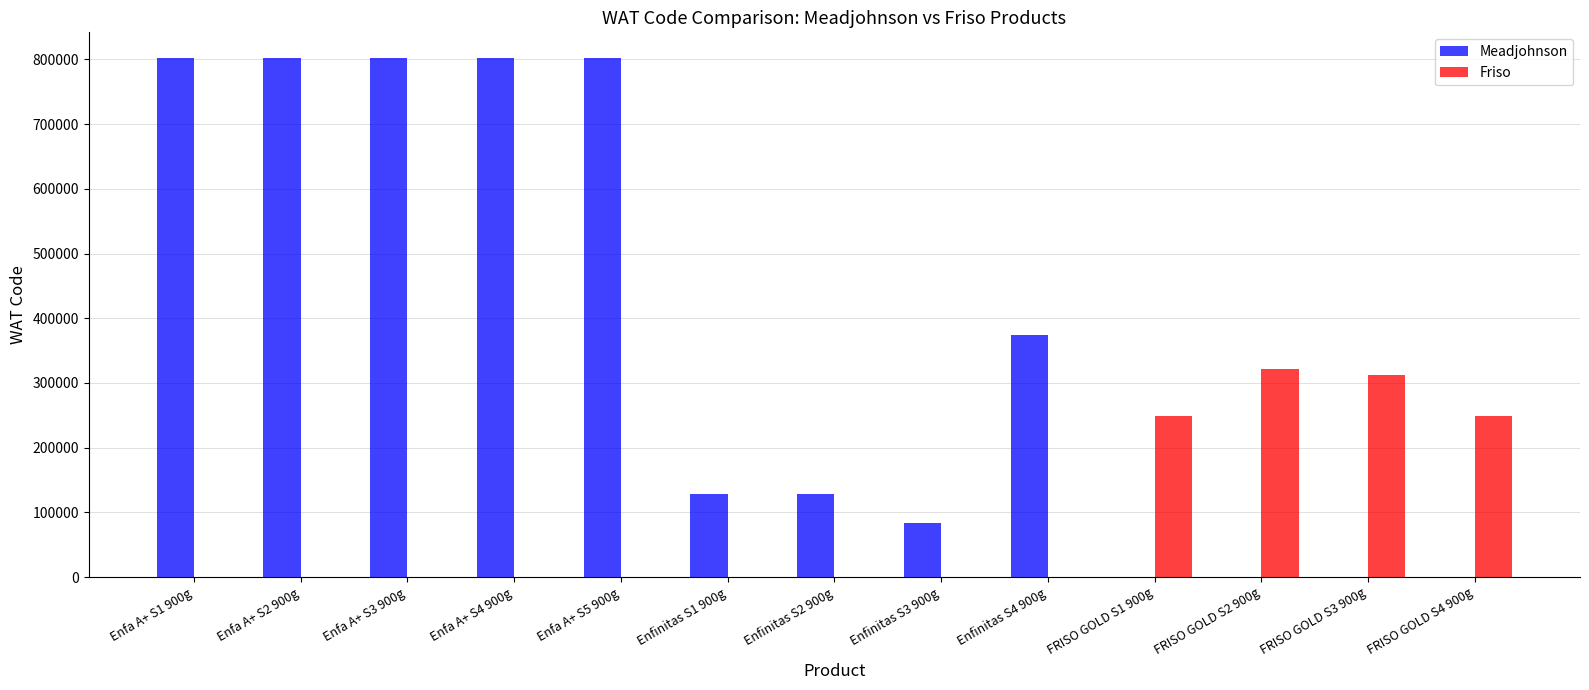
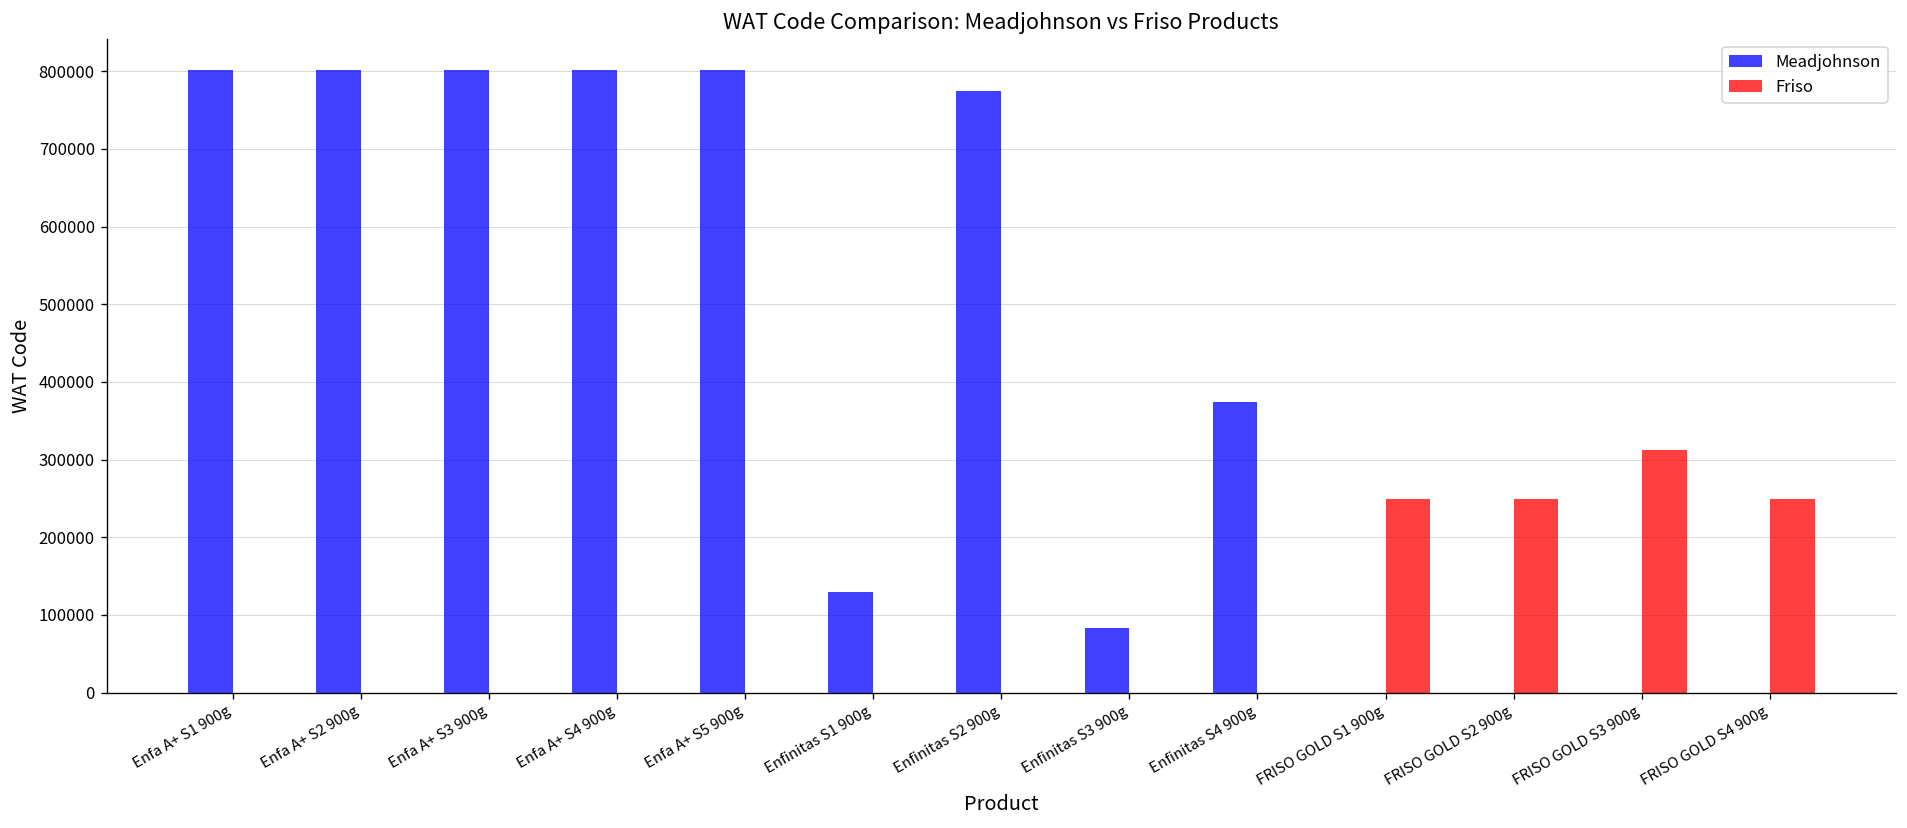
Meadjohnson, Enfinitas S2 900g: 130000 -> 770000
Friso, FRISO GOLD S2 900g: 320000 -> 250000
